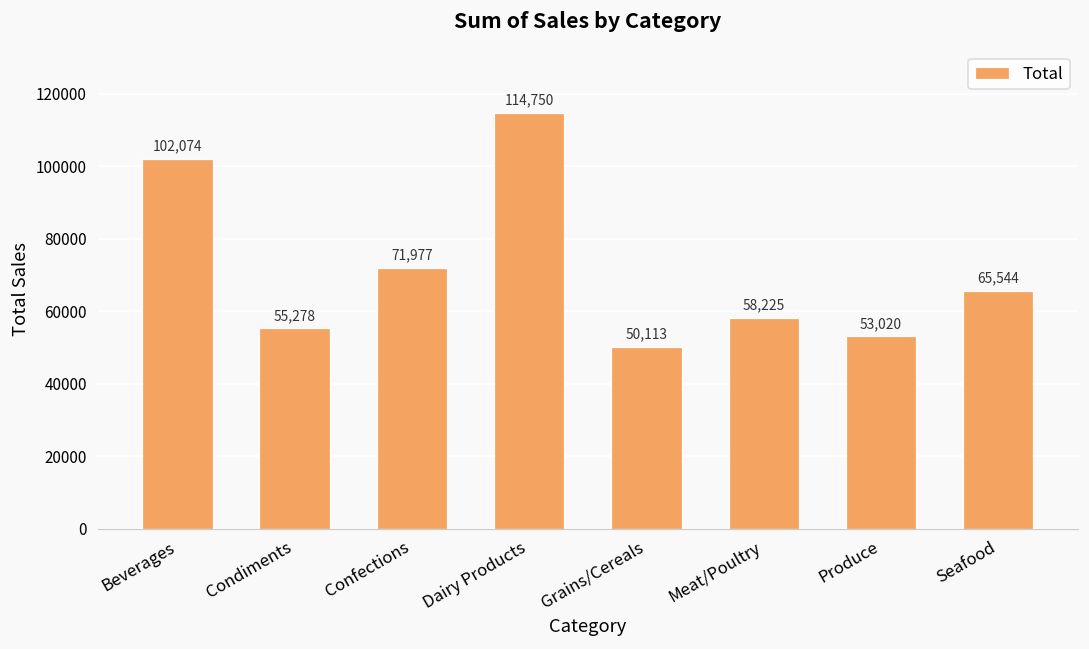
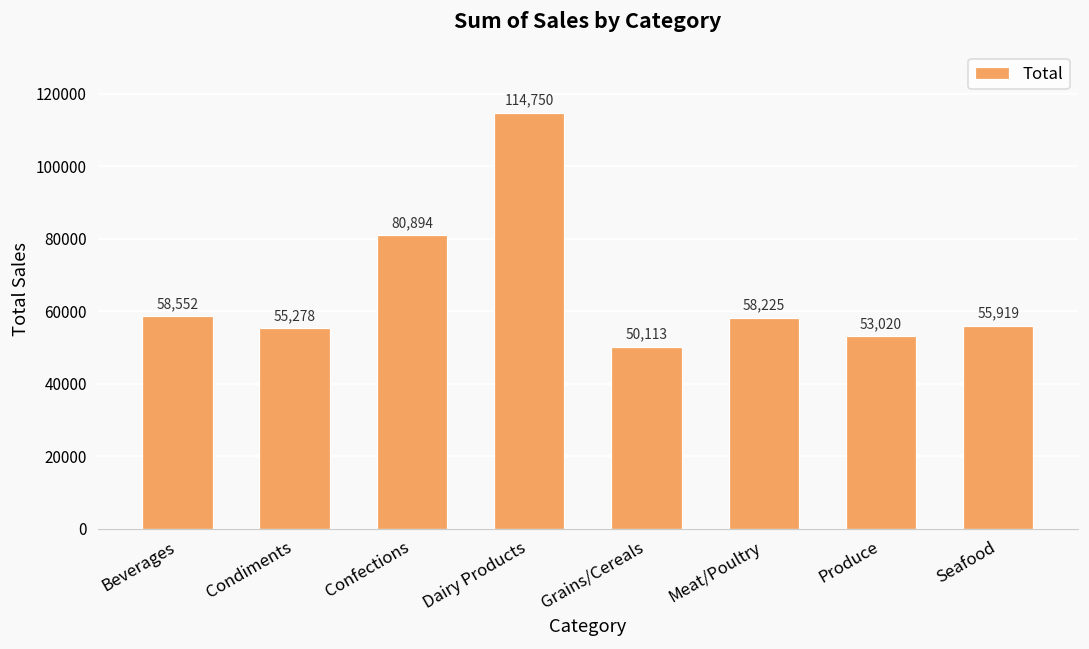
Beverages: 102,074 -> 58,552
Confections: 71,977 -> 80,894
Seafood: 65,544 -> 55,919
